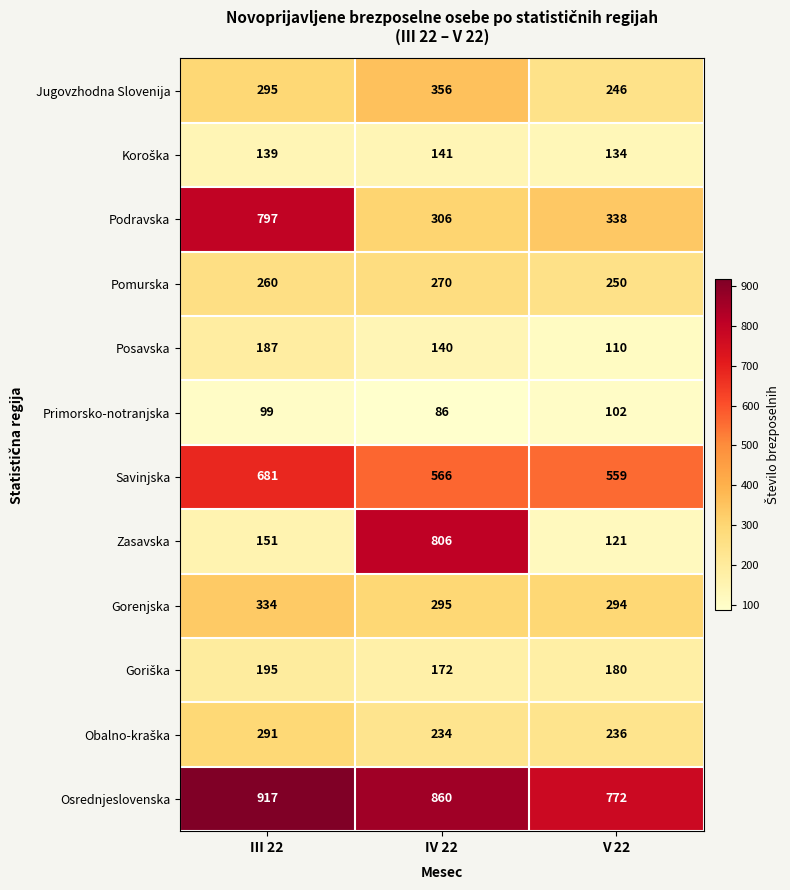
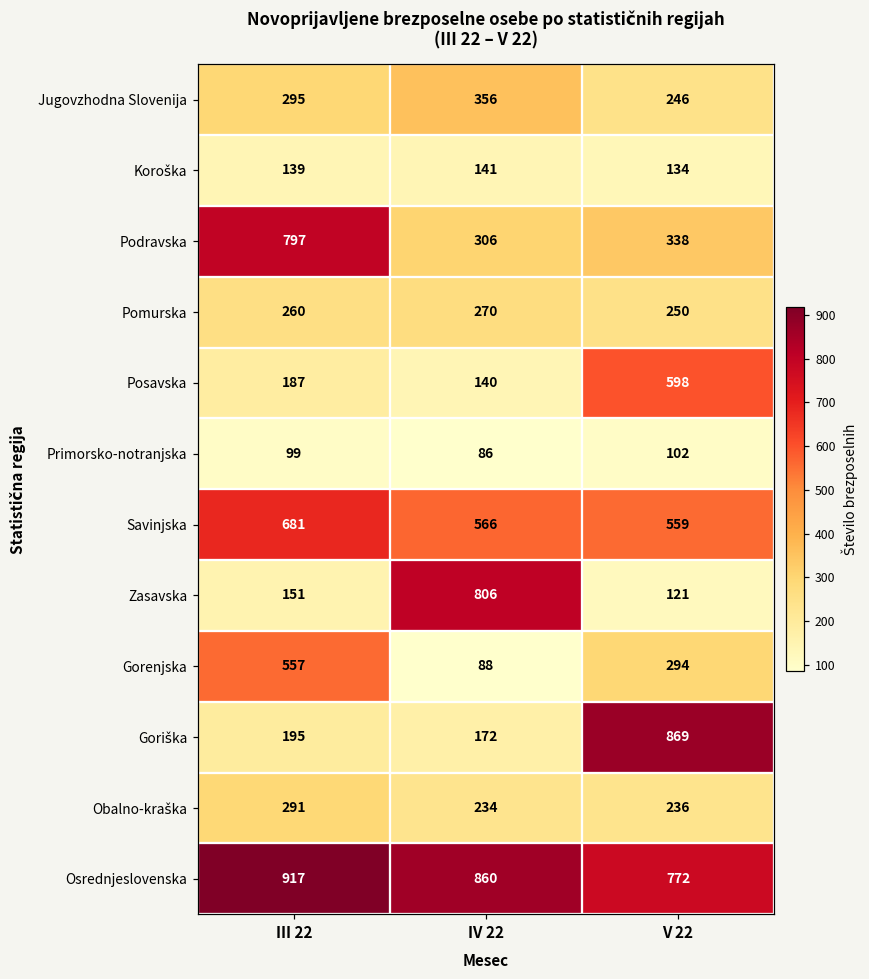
Posavska, V 22: 110 -> 598
Gorenjska, III 22: 334 -> 557
Gorenjska, IV 22: 295 -> 88
Goriška, V 22: 180 -> 869
